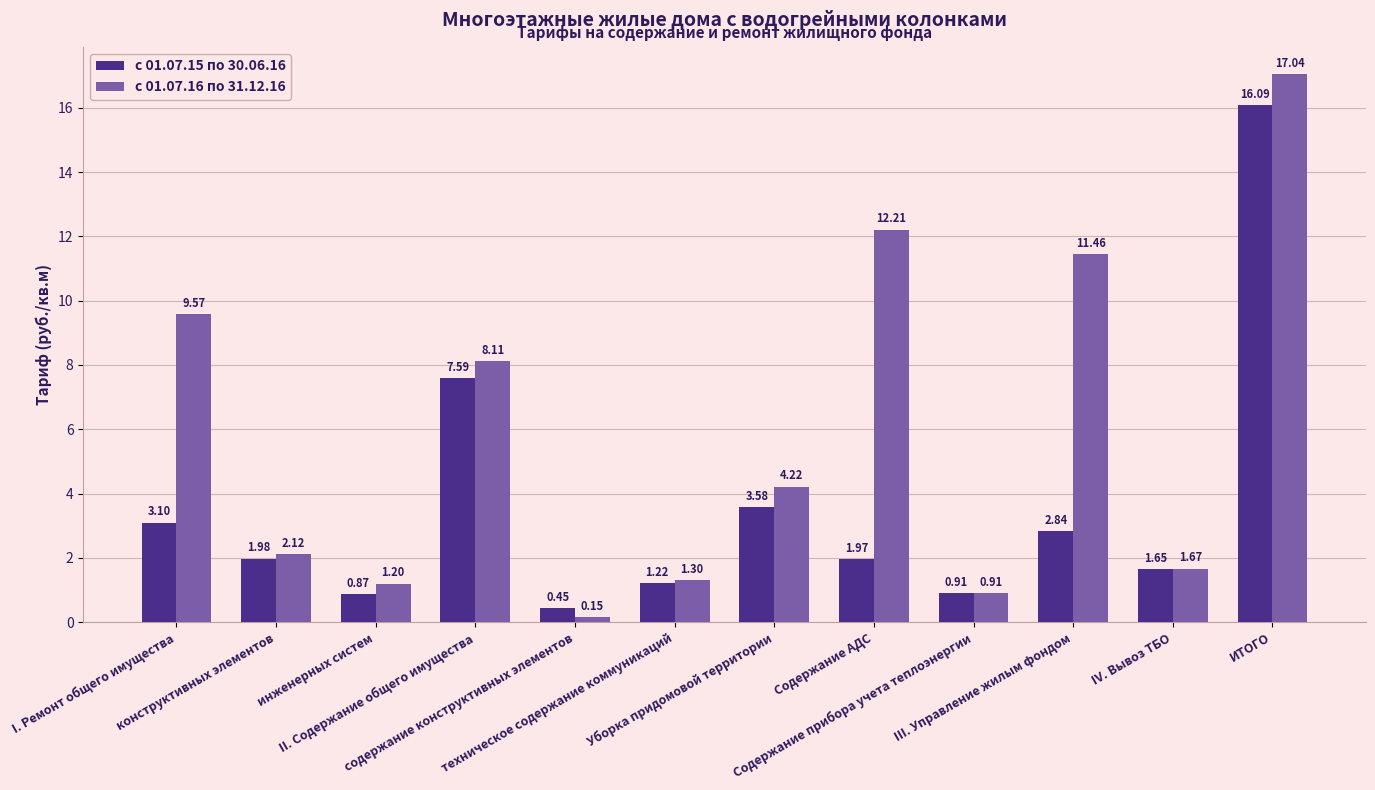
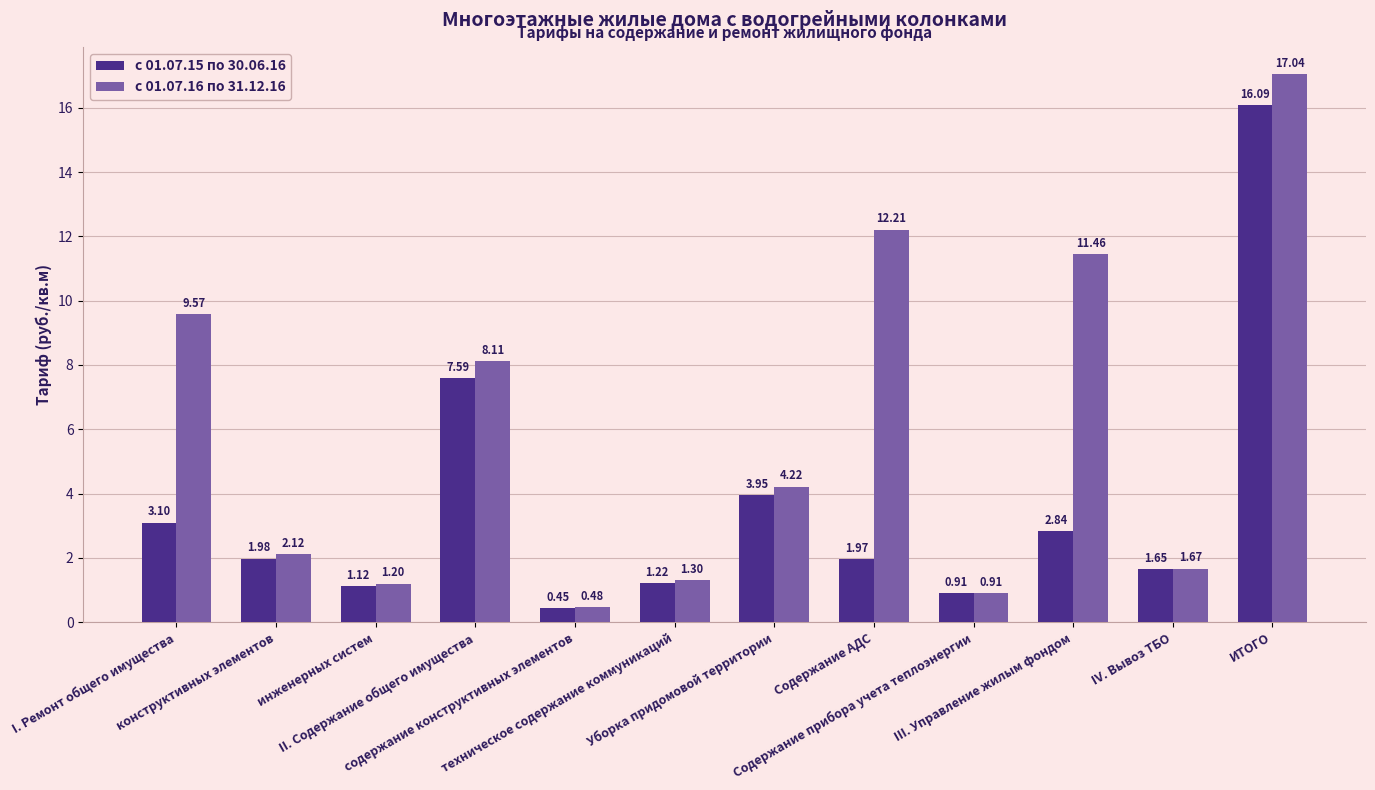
с 01.07.15 по 30.06.16, инженерных систем: 0.87 -> 1.12
с 01.07.16 по 31.12.16, содержание конструктивных элементов: 0.15 -> 0.48
с 01.07.15 по 30.06.16, Уборка придомовой территории: 3.58 -> 3.95
